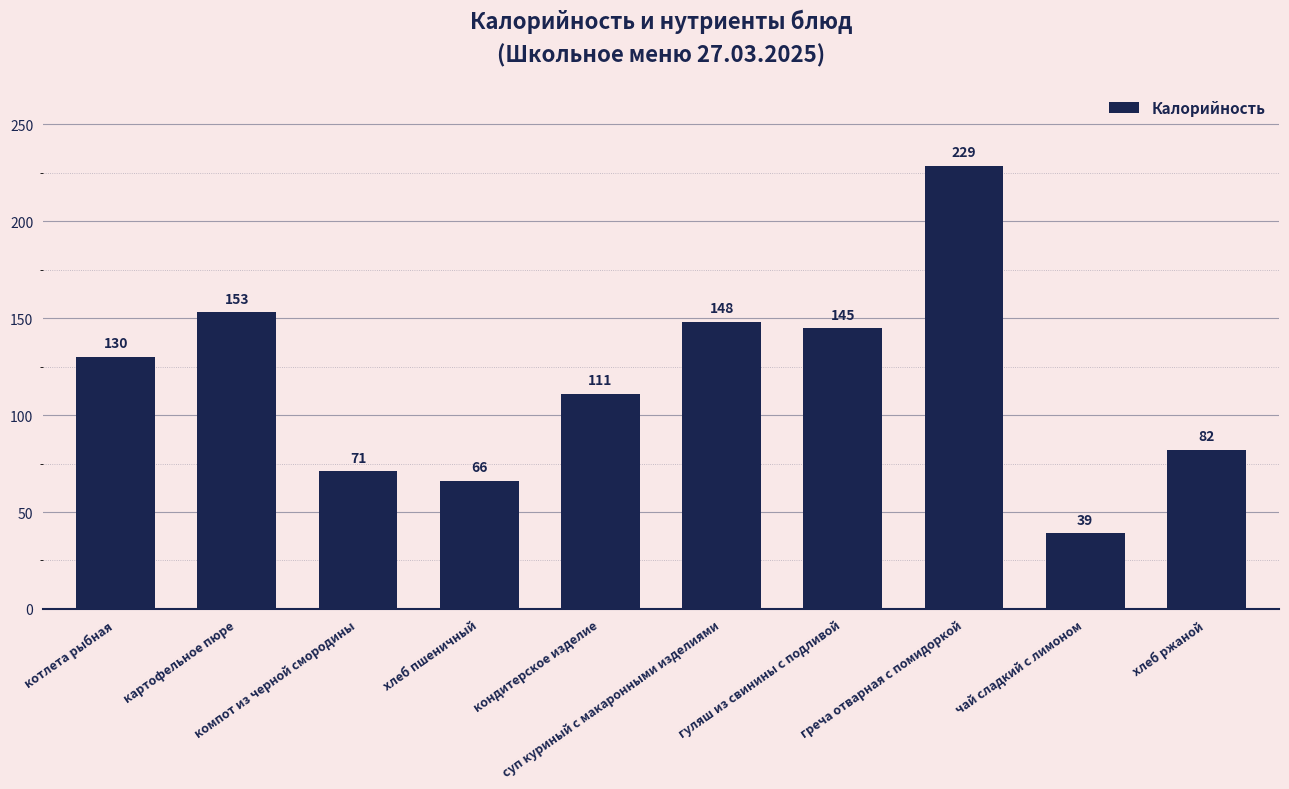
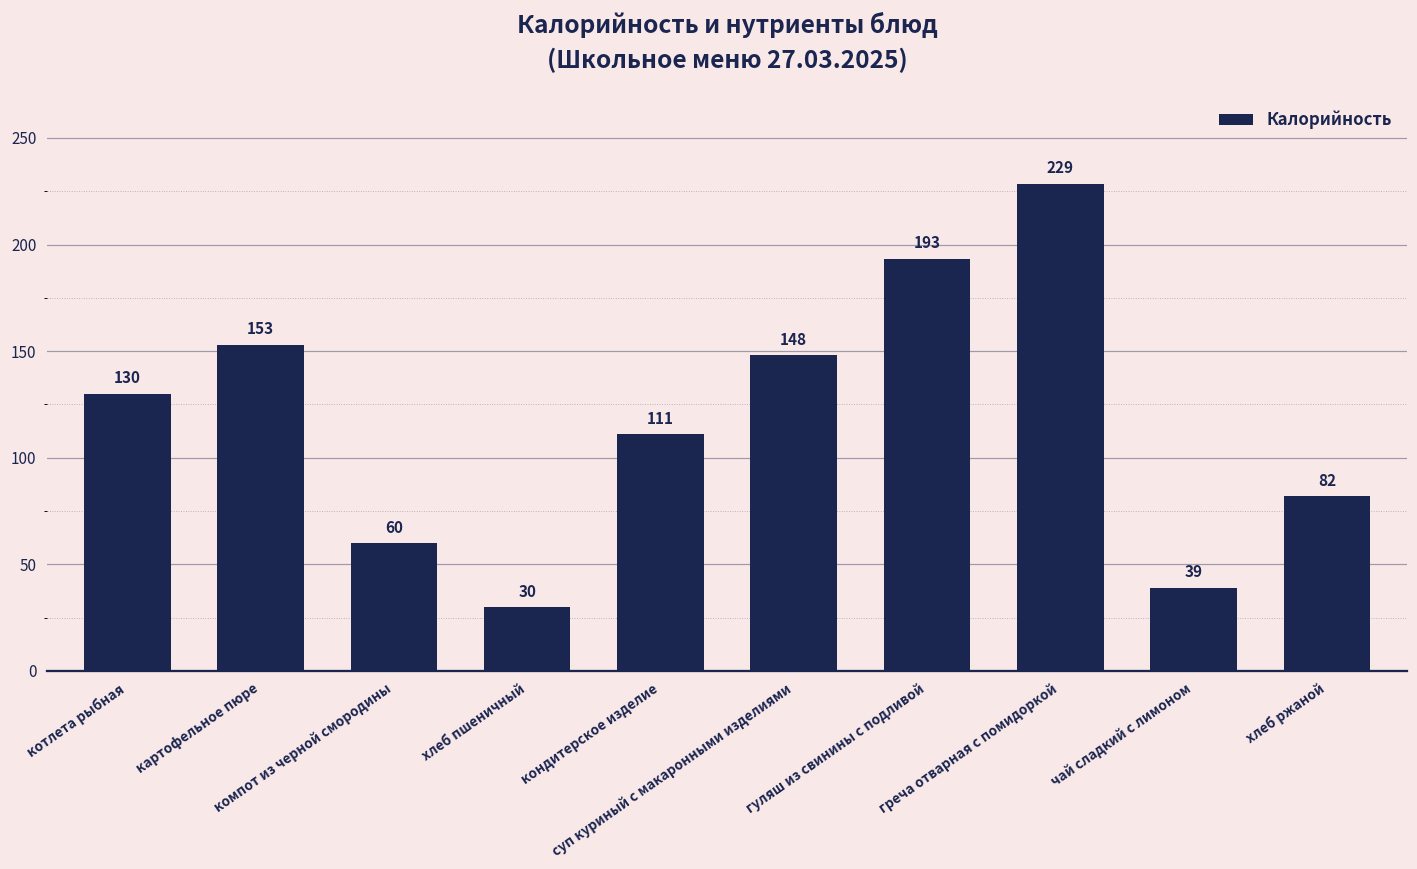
компот из черной смородины: 71 -> 60
хлеб пшеничный: 66 -> 30
гуляш из свинины с подливой: 145 -> 193
